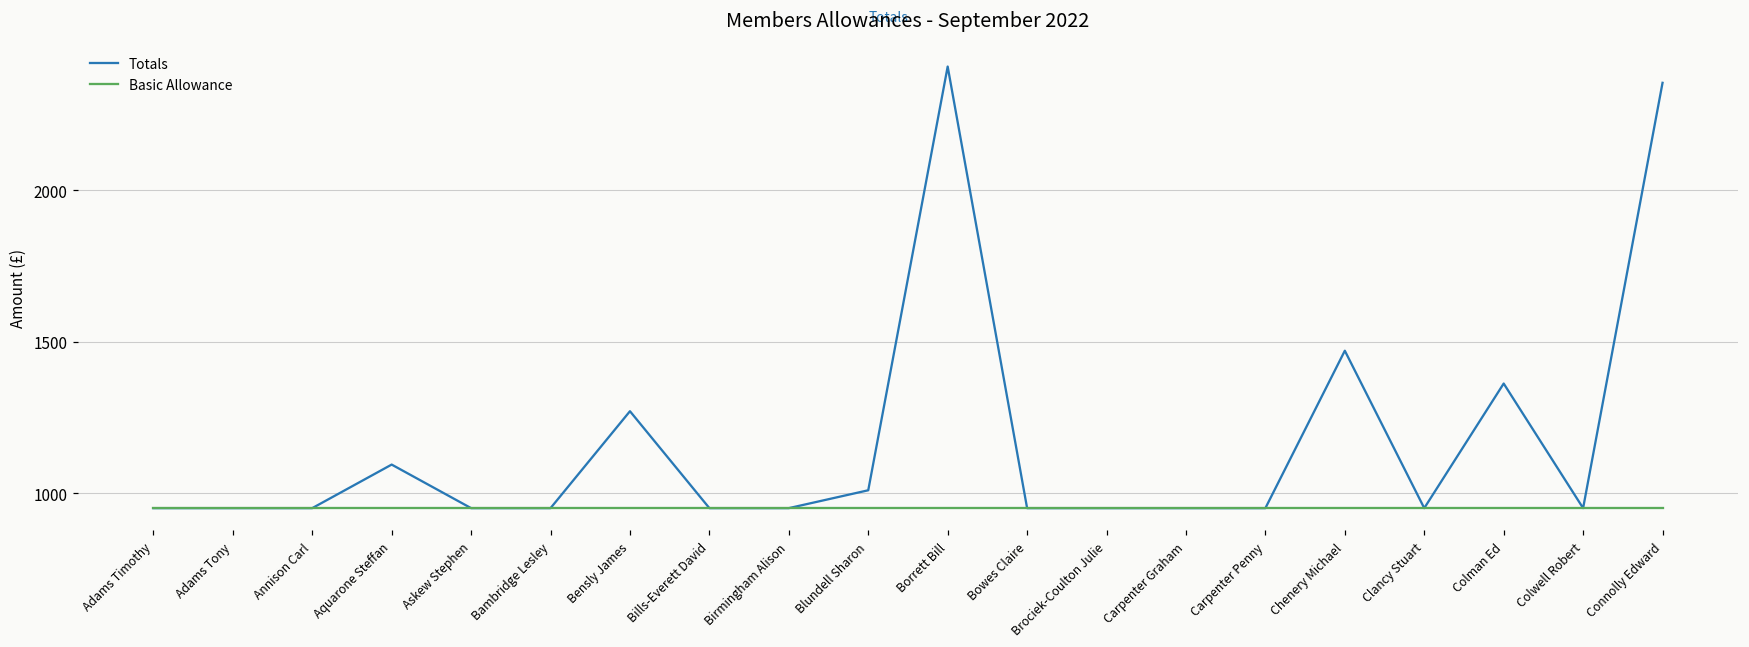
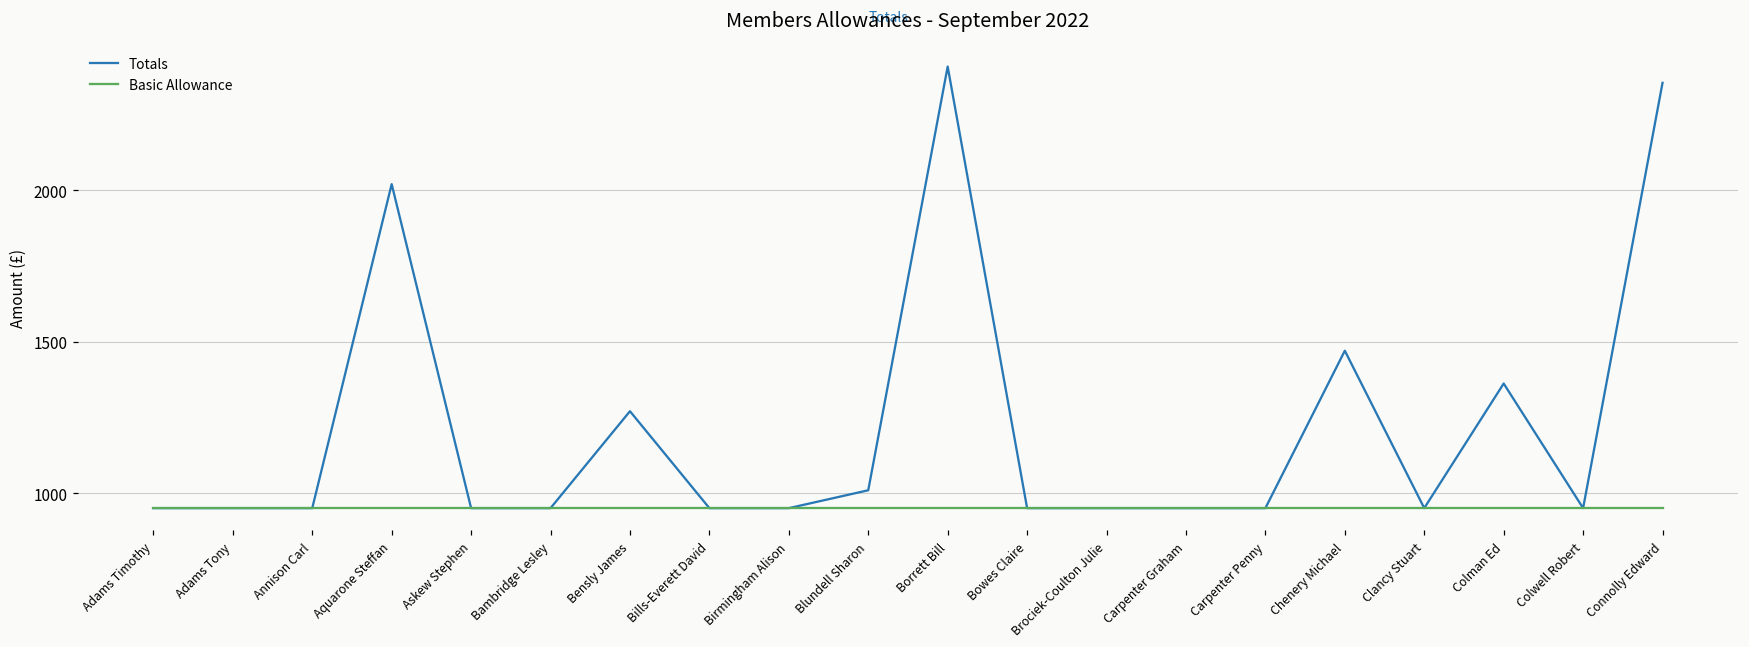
Totals, Aquarone Steffan: 1100 -> 2020
